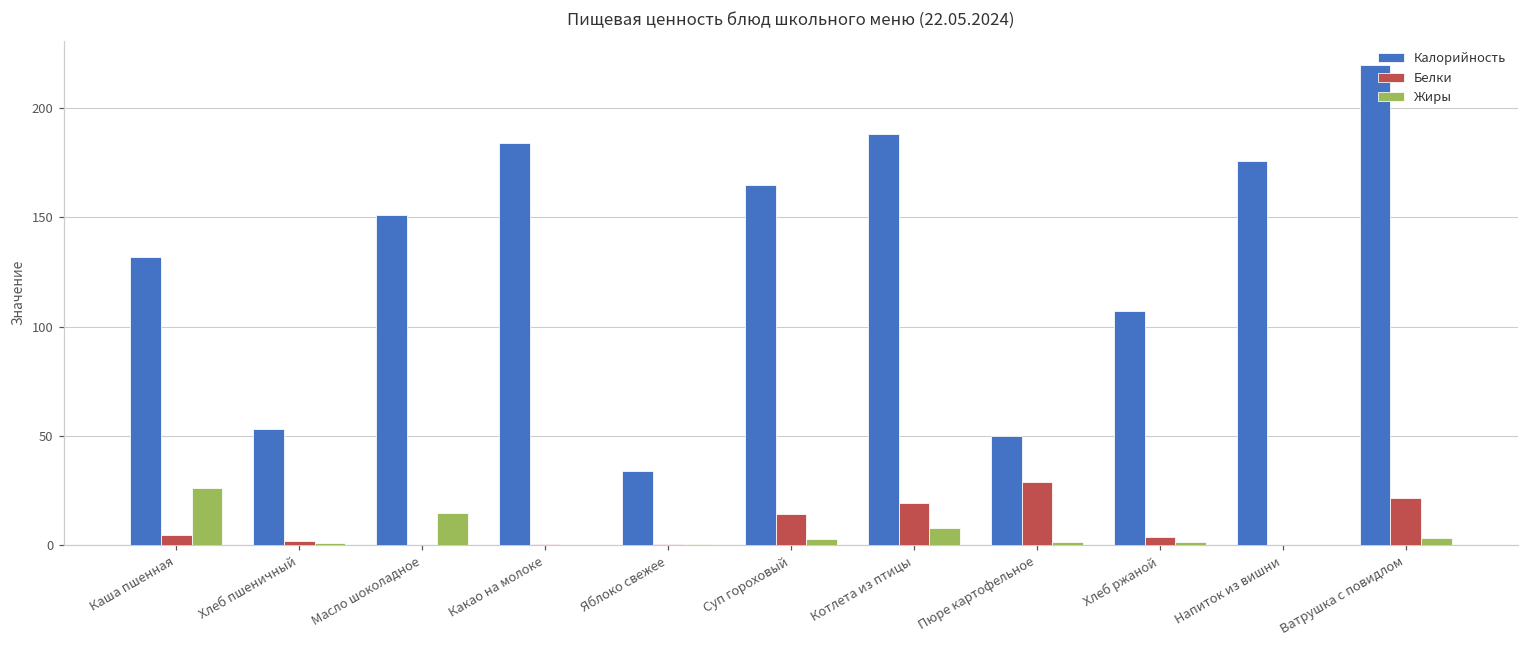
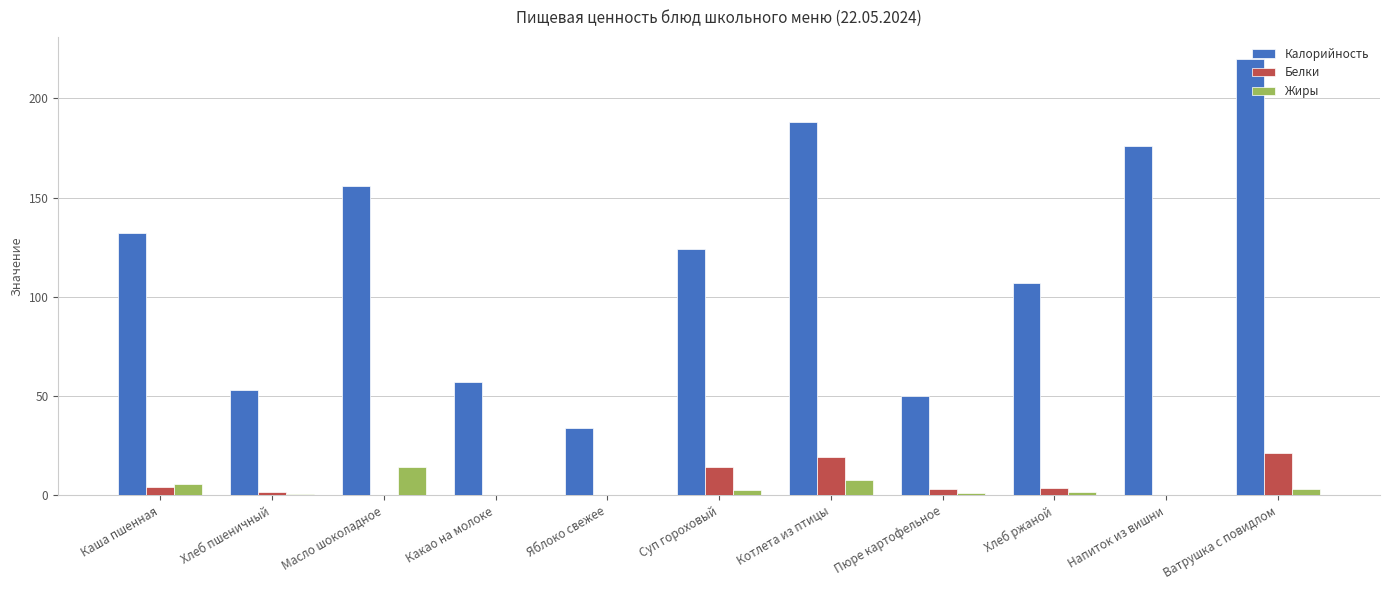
Жиры, Каша пшенная: 26 -> 6
Калорийность, Масло шоколадное: 151 -> 156
Калорийность, Какао на молоке: 184 -> 57
Калорийность, Суп гороховый: 165 -> 124
Белки, Пюре картофельное: 29 -> 3
